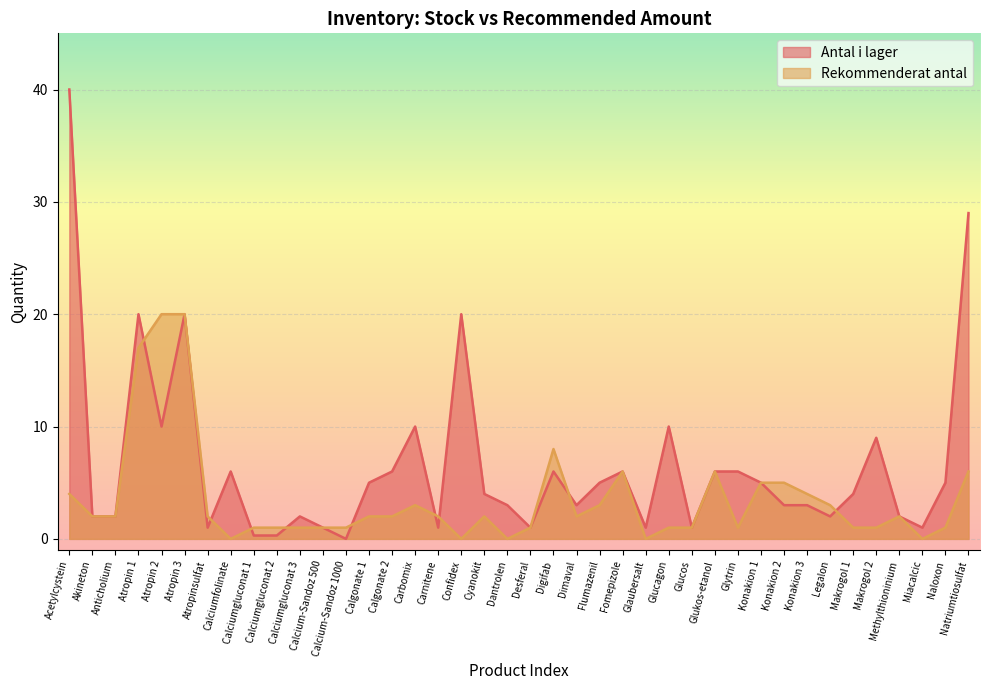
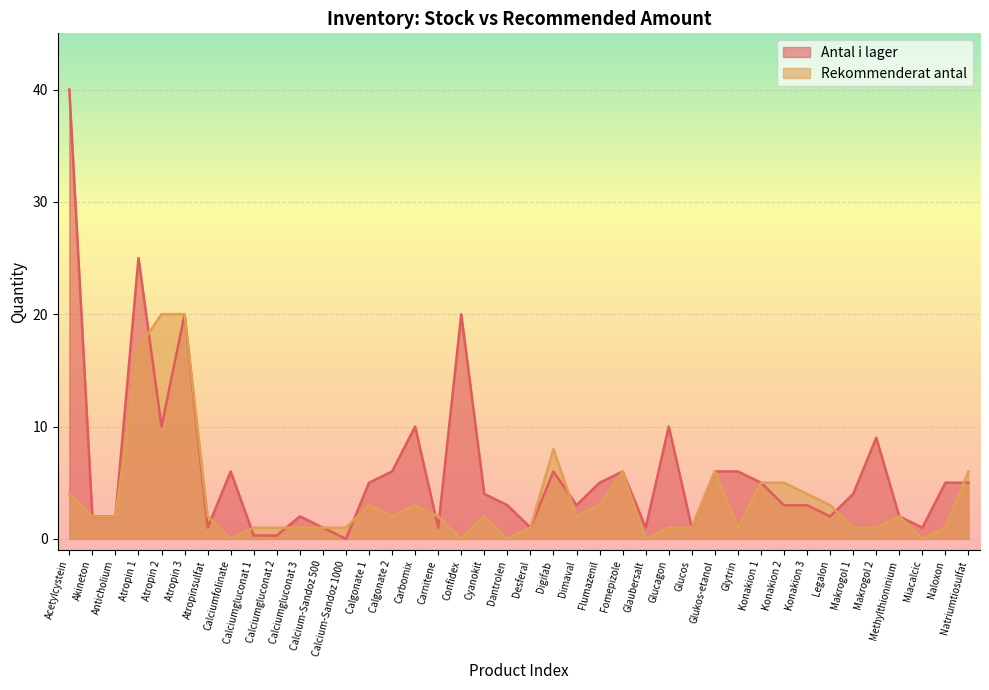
Antal i lager, Atropin 1: 20 -> 25
Rekommenderat antal, Calgonate 1: 2 -> 3
Antal i lager, Natriumtiosulfat: 29 -> 5
